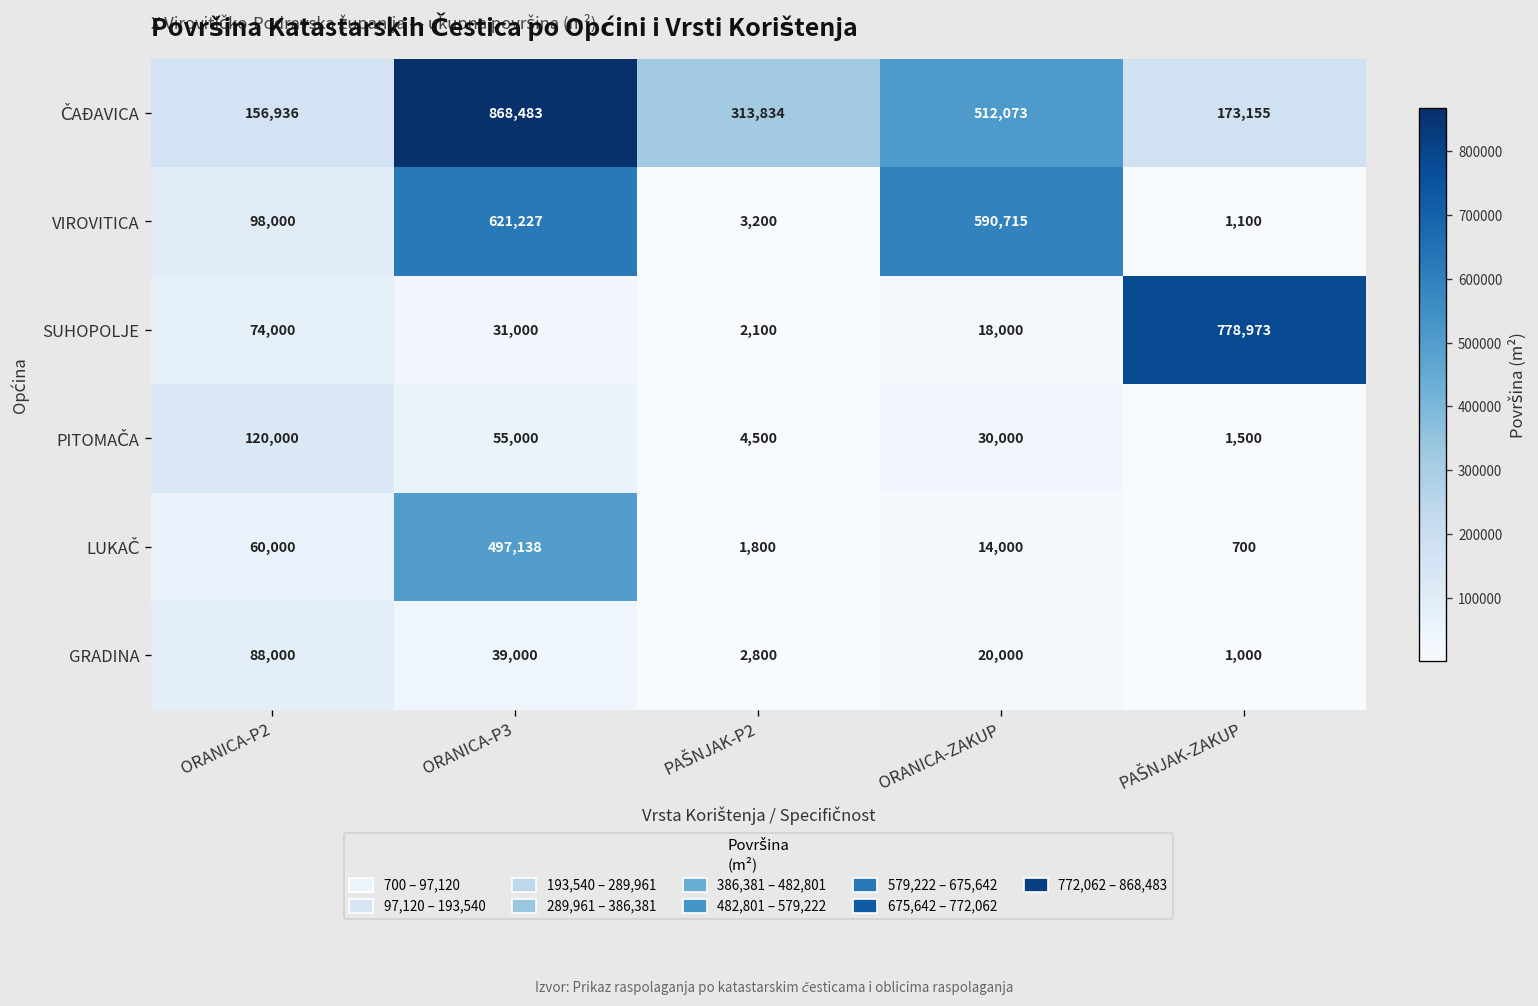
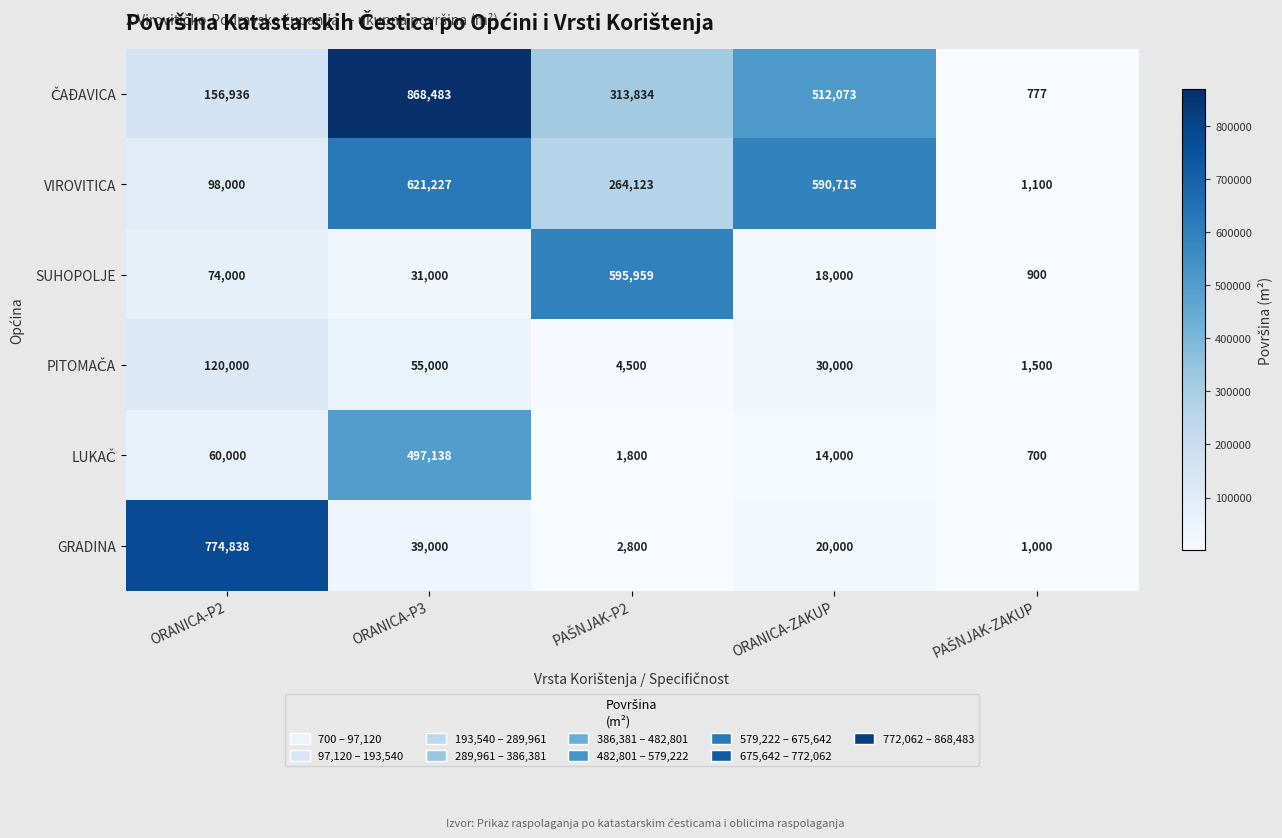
ČAĐAVICA, PAŠNJAK-ZAKUP: 173,155 -> 777
VIROVITICA, PAŠNJAK-P2: 3,200 -> 264,123
SUHOPOLJE, PAŠNJAK-P2: 2,100 -> 595,959
SUHOPOLJE, PAŠNJAK-ZAKUP: 778,973 -> 900
GRADINA, ORANICA-P2: 88,000 -> 774,838
